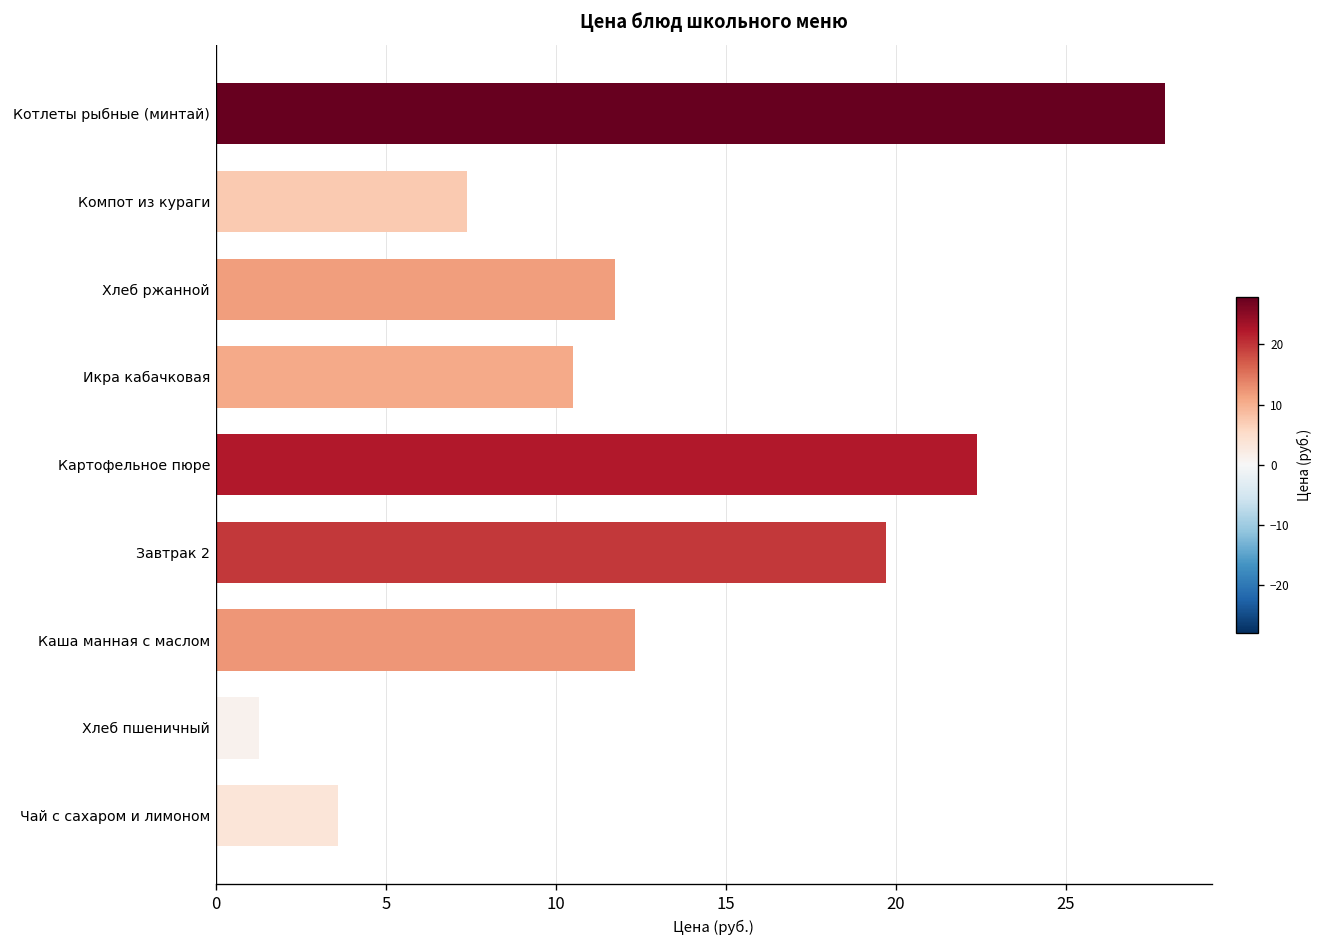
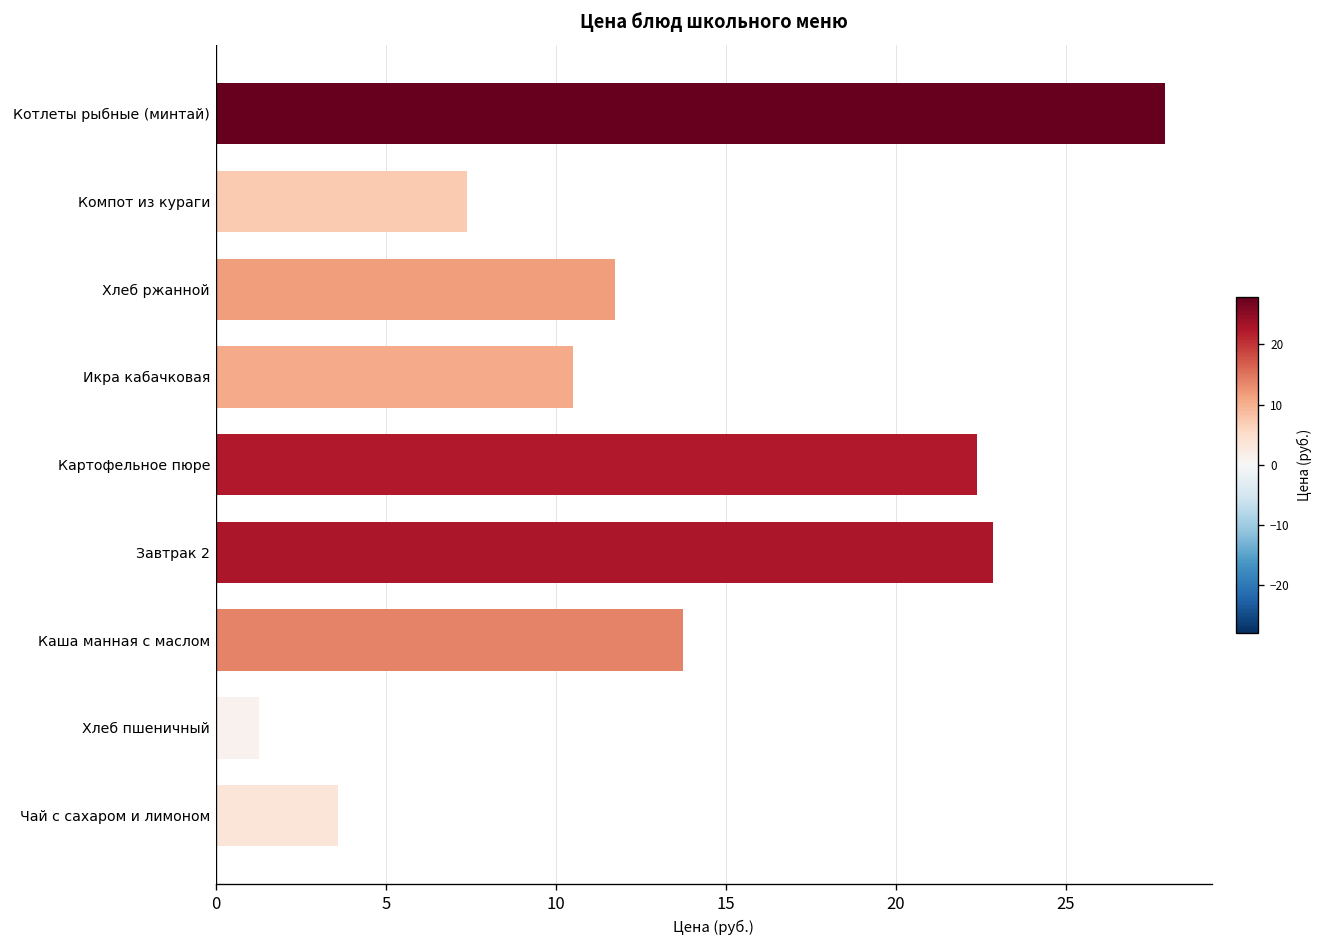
Завтрак 2: 19.7 -> 22.9
Каша манная с маслом: 12.3 -> 13.8
